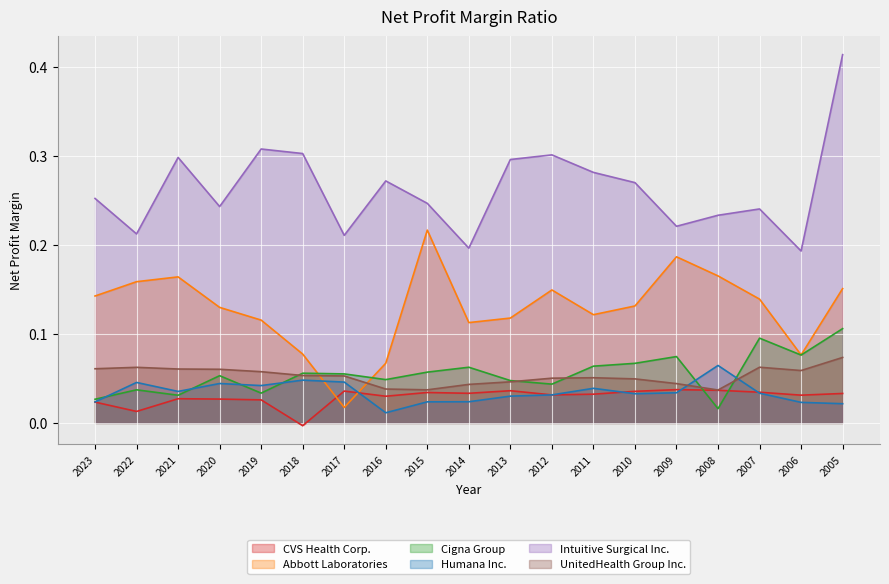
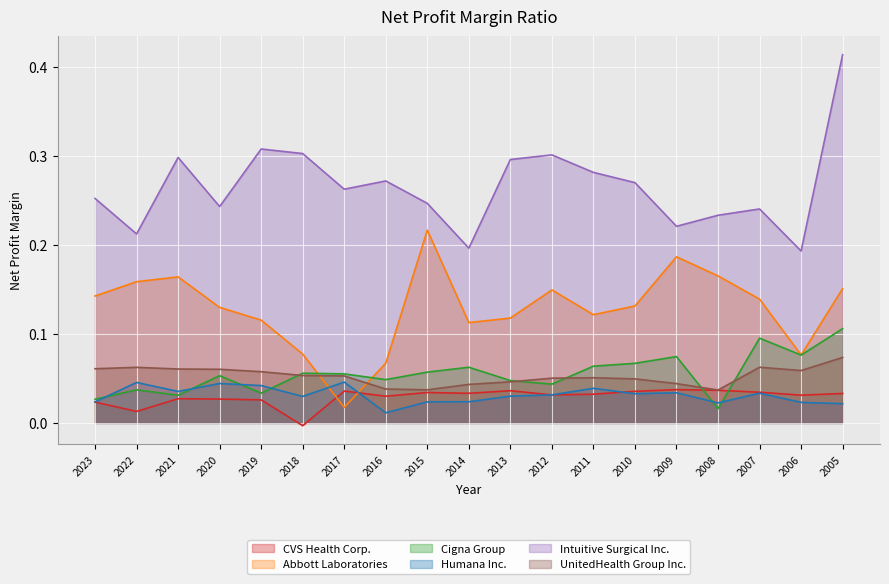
Humana Inc., 2018: 0.05 -> 0.03
Intuitive Surgical Inc., 2017: 0.21 -> 0.26
Humana Inc., 2008: 0.06 -> 0.02
